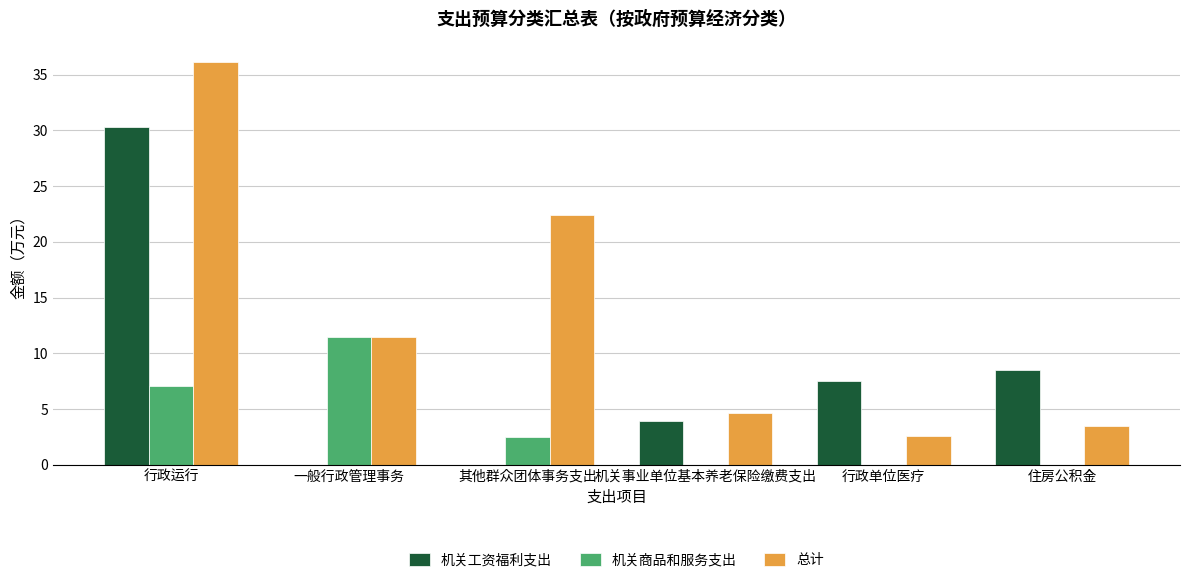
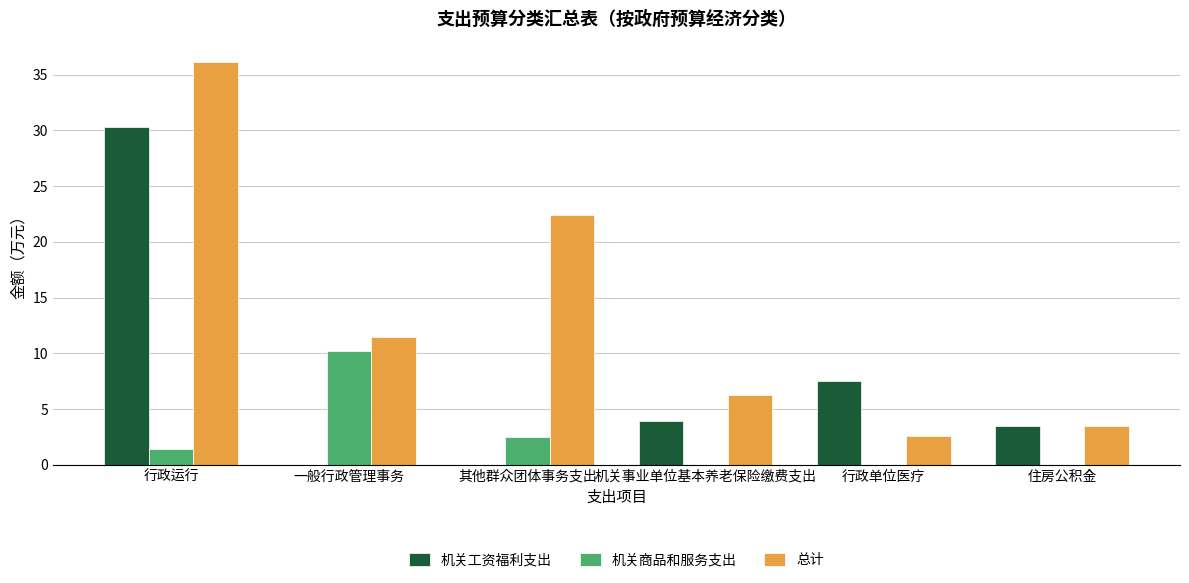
机关商品和服务支出, 行政运行: 7.0 -> 1.4
机关商品和服务支出, 一般行政管理事务: 11.5 -> 10.2
总计, 机关事业单位基本养老保险缴费支出: 4.6 -> 6.3
机关工资福利支出, 住房公积金: 8.5 -> 3.5
